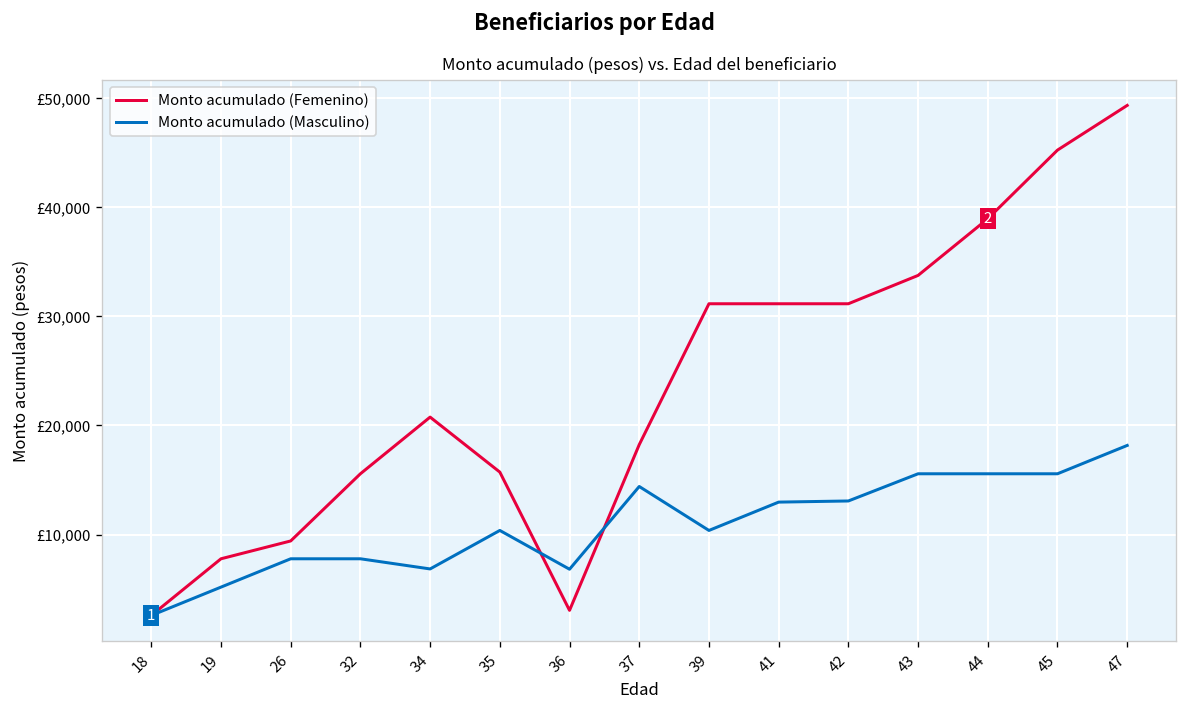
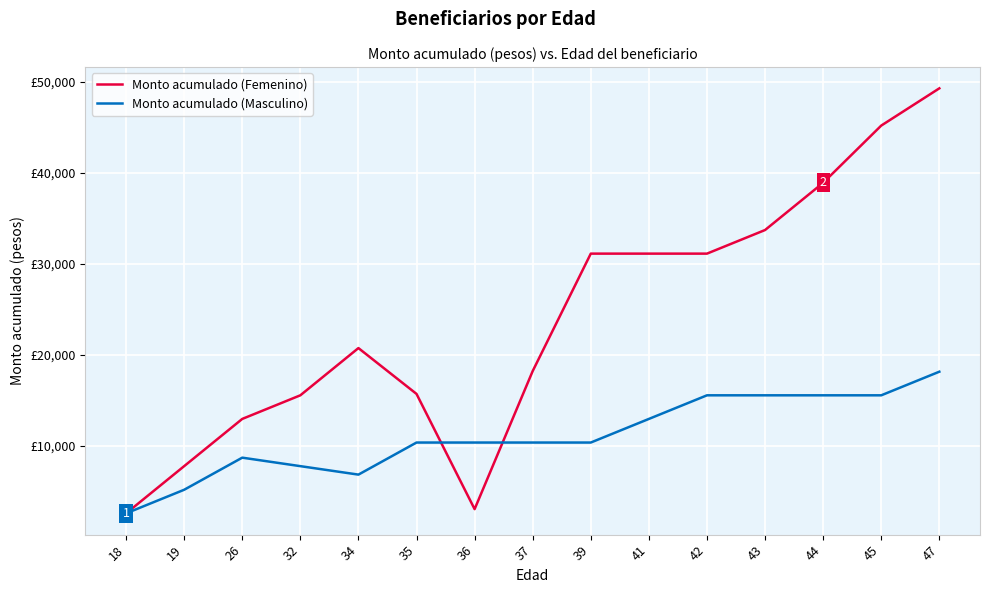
Monto acumulado (Femenino), 26: £9,000 -> £13,000
Monto acumulado (Masculino), 26: £8,000 -> £9,000
Monto acumulado (Masculino), 36: £7,000 -> £10,000
Monto acumulado (Masculino), 37: £14,000 -> £10,000
Monto acumulado (Masculino), 42: £13,000 -> £16,000
